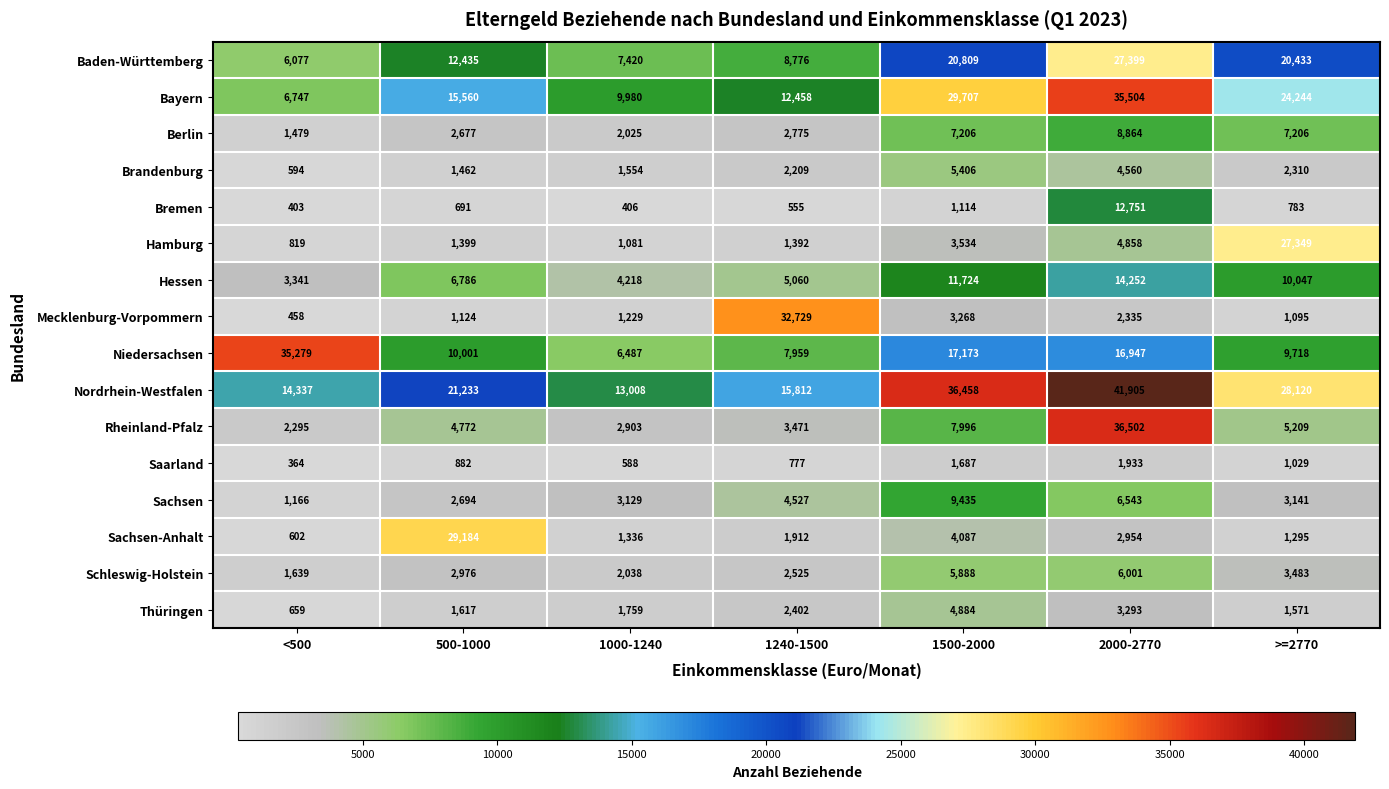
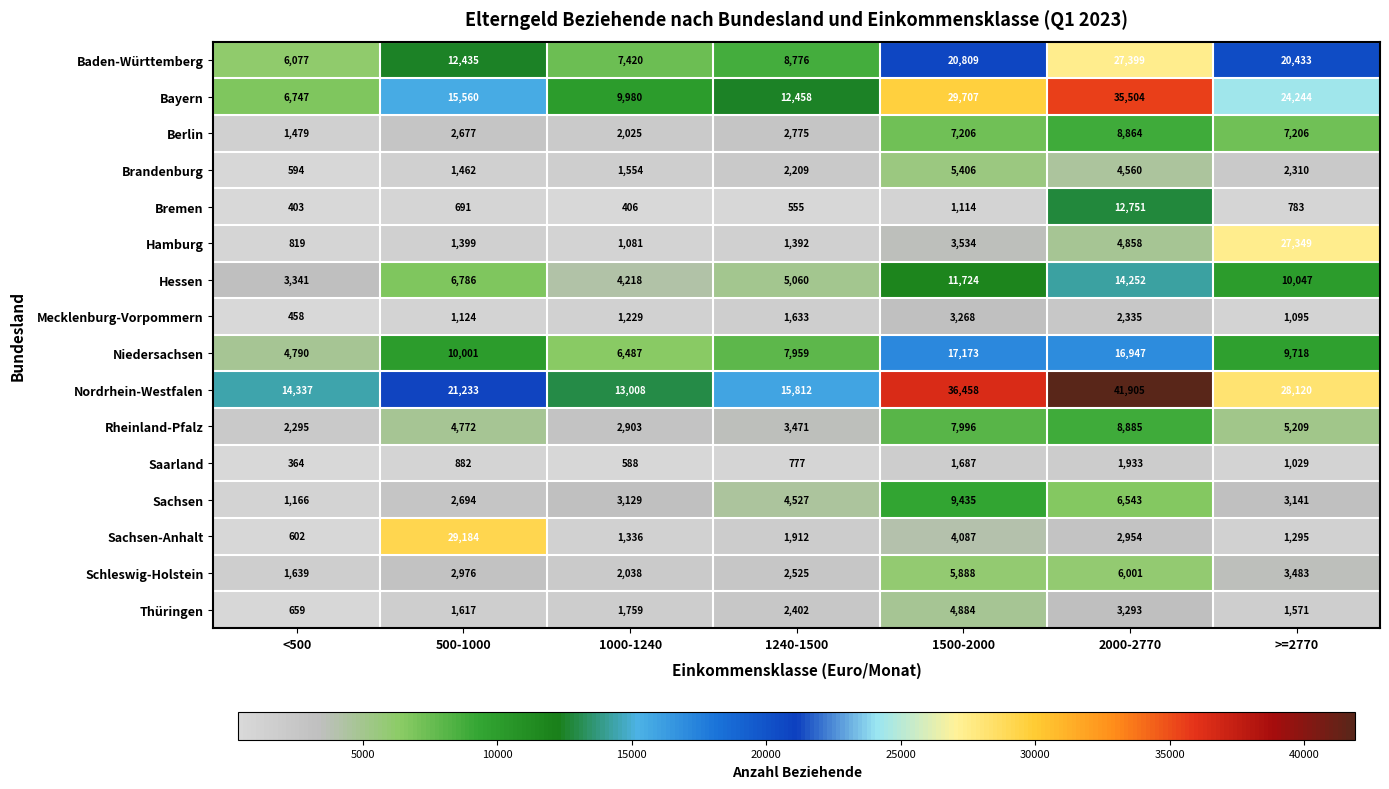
Mecklenburg-Vorpommern, 1240-1500: 32,729 -> 1,633
Niedersachsen, <500: 35,279 -> 4,790
Rheinland-Pfalz, 2000-2770: 36,502 -> 8,885
